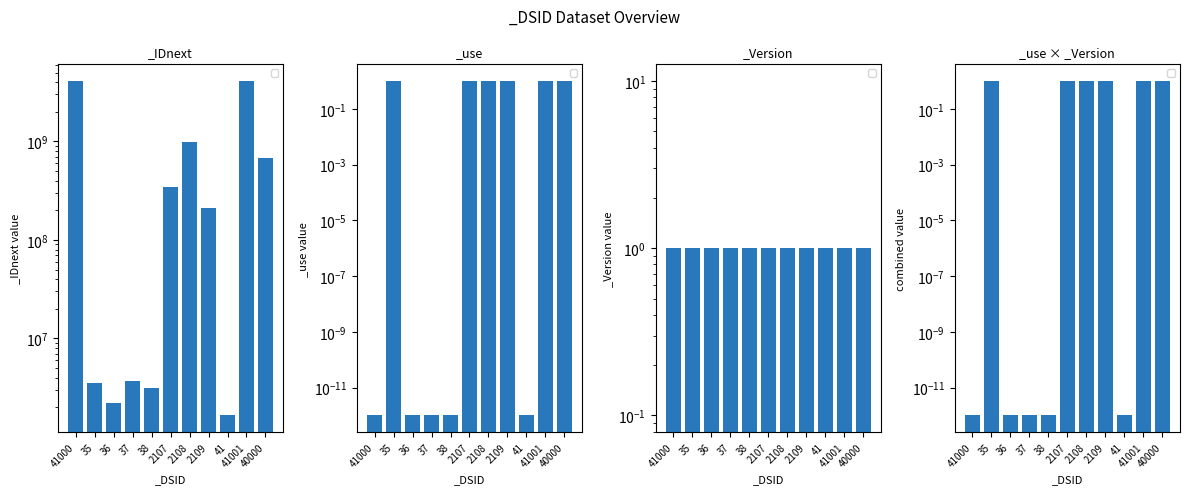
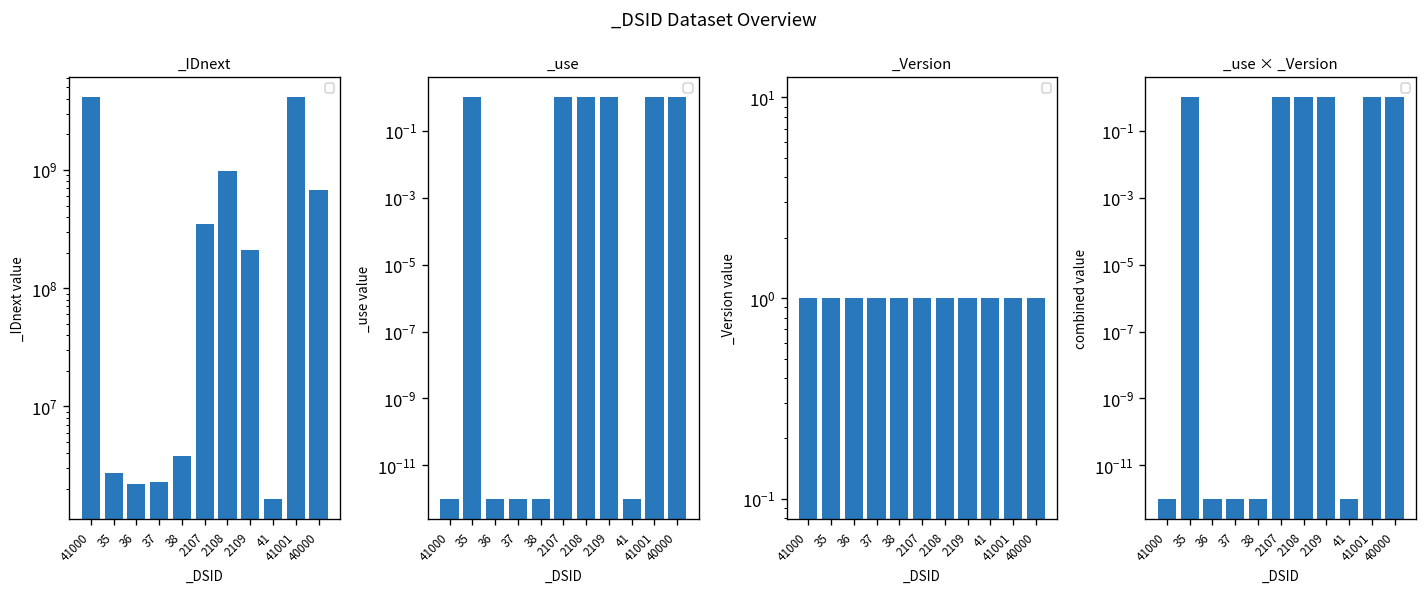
_IDnext, 35: 3500000 -> 2700000
_IDnext, 37: 3700000 -> 2300000
_IDnext, 38: 3200000 -> 3800000
